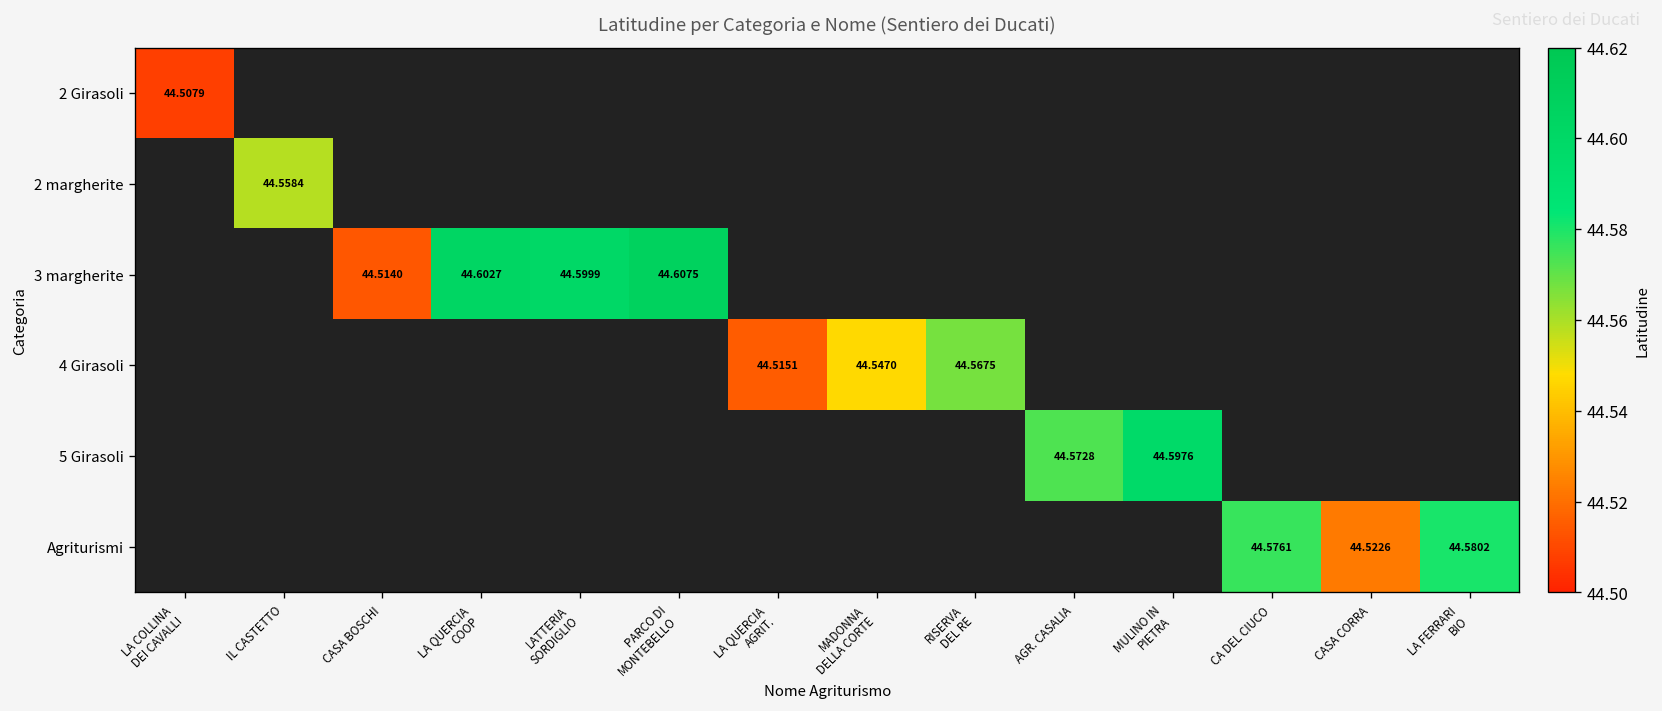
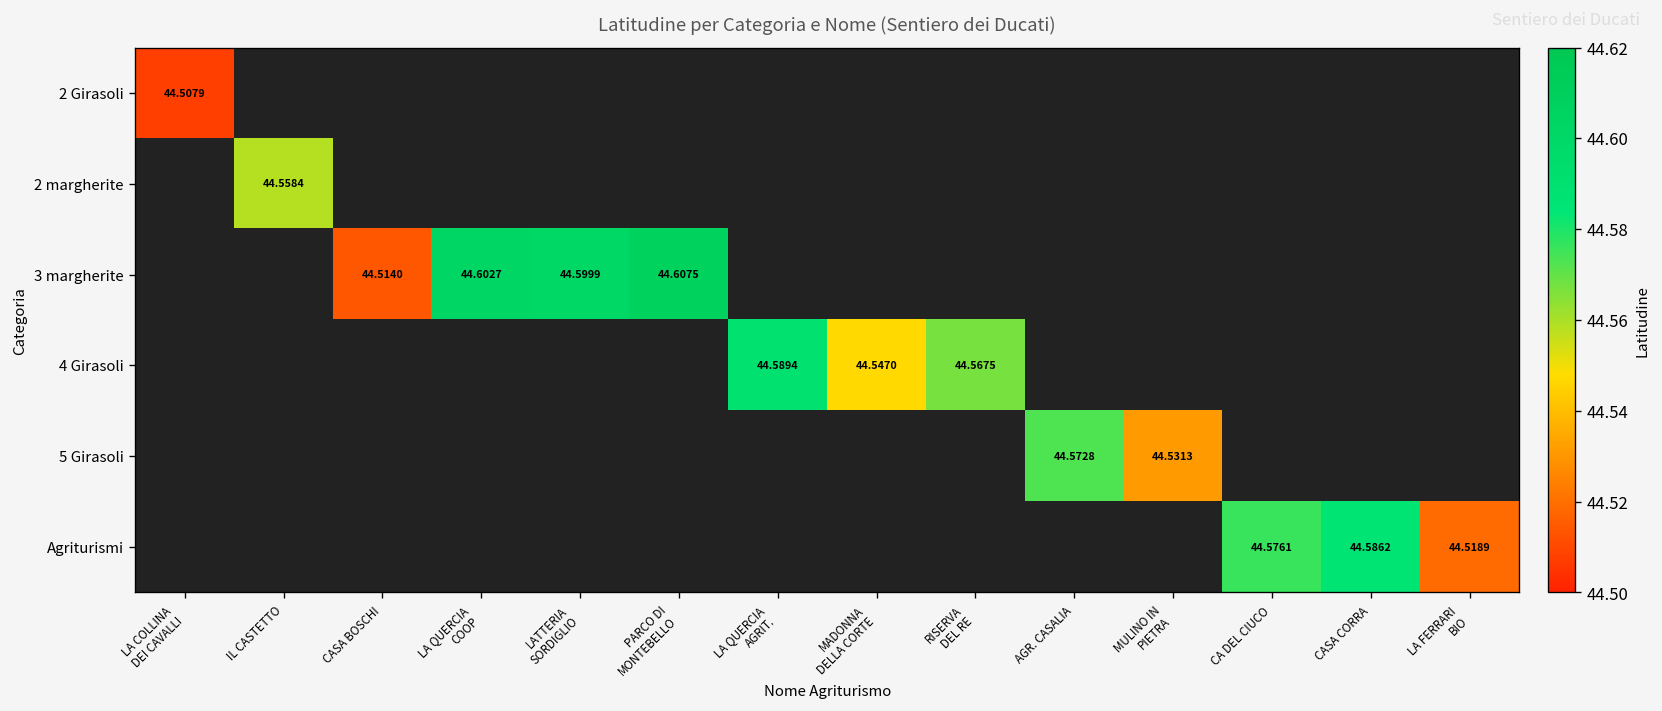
4 Girasoli, LA QUERCIA AGRIT.: 44.5151 -> 44.5894
5 Girasoli, MULINO IN PIETRA: 44.5976 -> 44.5313
Agriturismi, CASA CORRA: 44.5226 -> 44.5862
Agriturismi, LA FERRARI BIO: 44.5802 -> 44.5189
